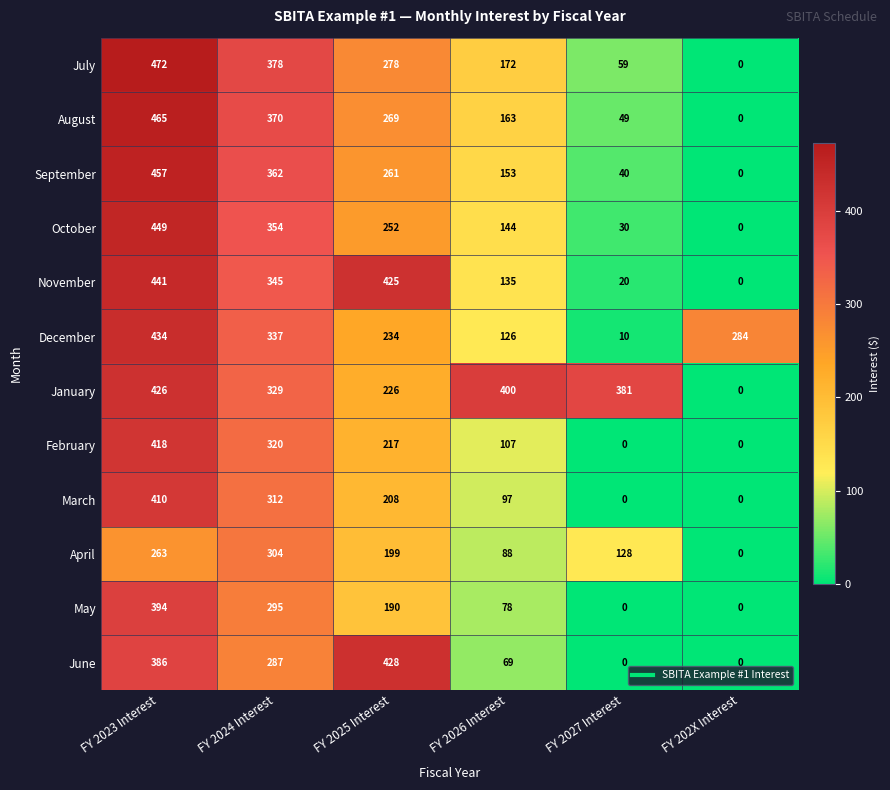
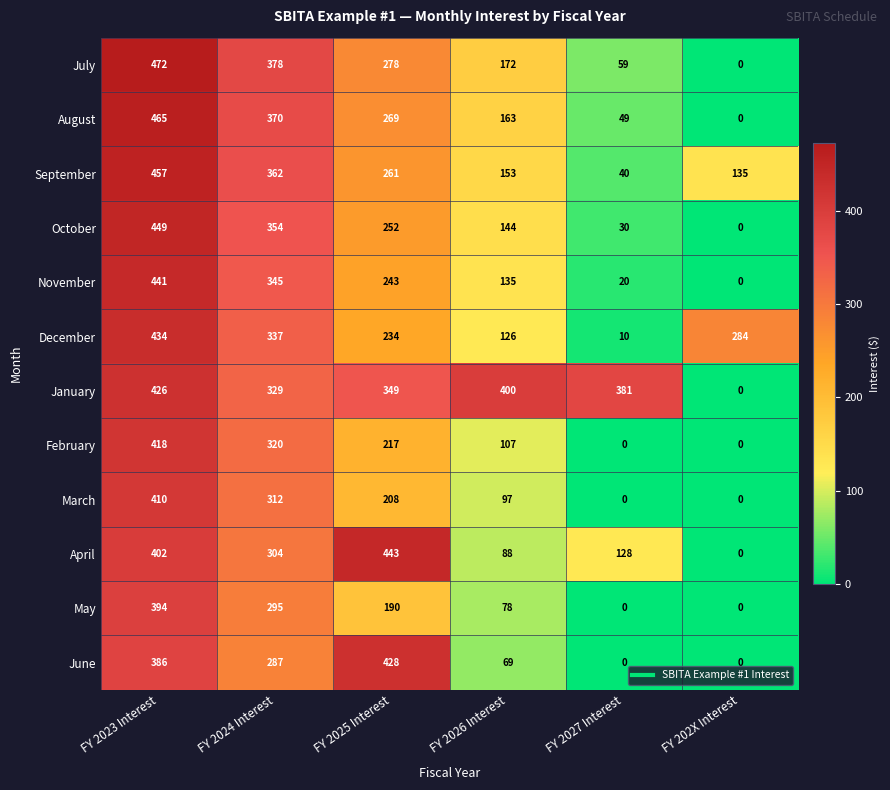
September, FY 202X Interest: 0 -> 135
November, FY 2025 Interest: 425 -> 243
January, FY 2025 Interest: 226 -> 349
April, FY 2023 Interest: 263 -> 402
April, FY 2025 Interest: 199 -> 443
